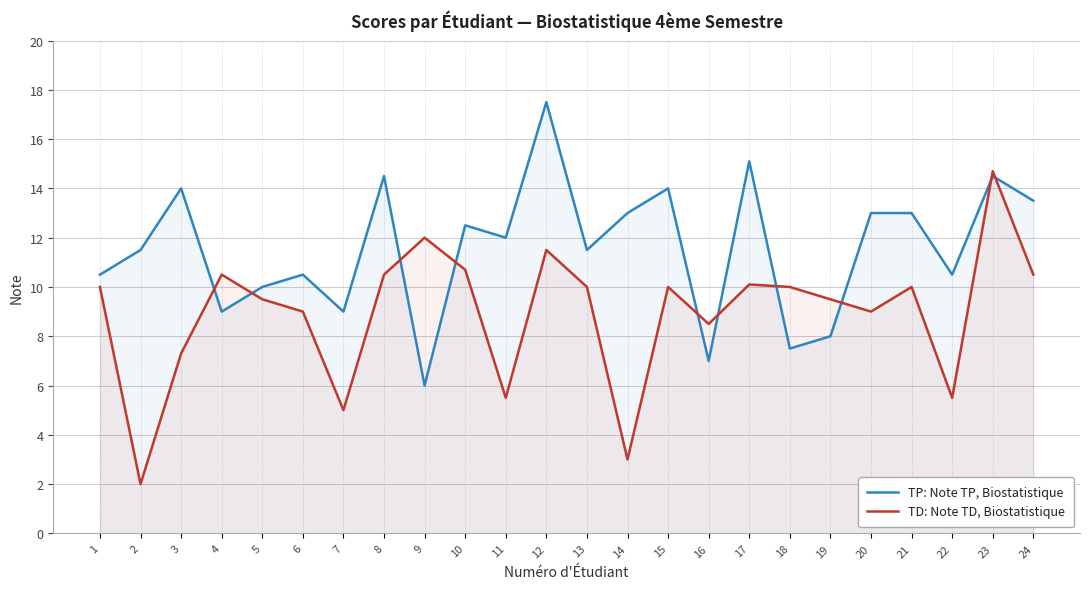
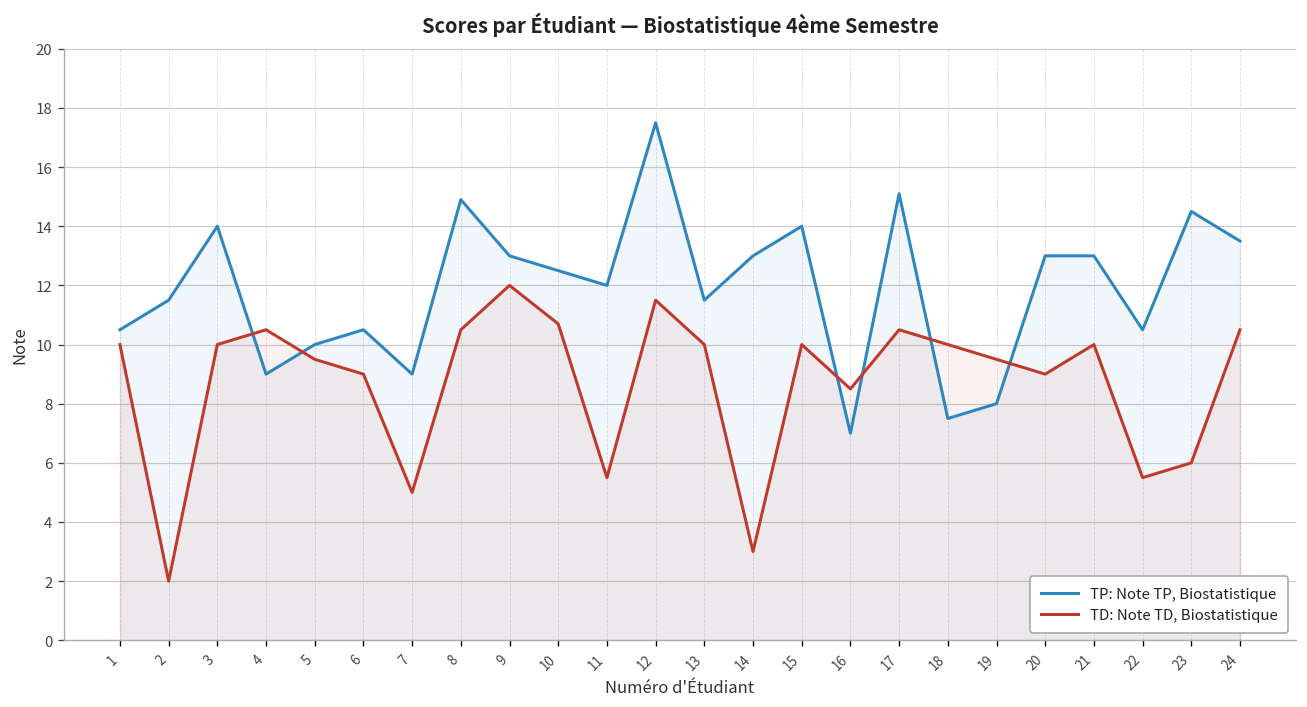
TD: Note TD, Biostatistique, 3: 7.3 -> 10.0
TP: Note TP, Biostatistique, 8: 14.5 -> 14.9
TP: Note TP, Biostatistique, 9: 6 -> 13
TD: Note TD, Biostatistique, 17: 10.1 -> 10.5
TD: Note TD, Biostatistique, 23: 14.7 -> 6.0
